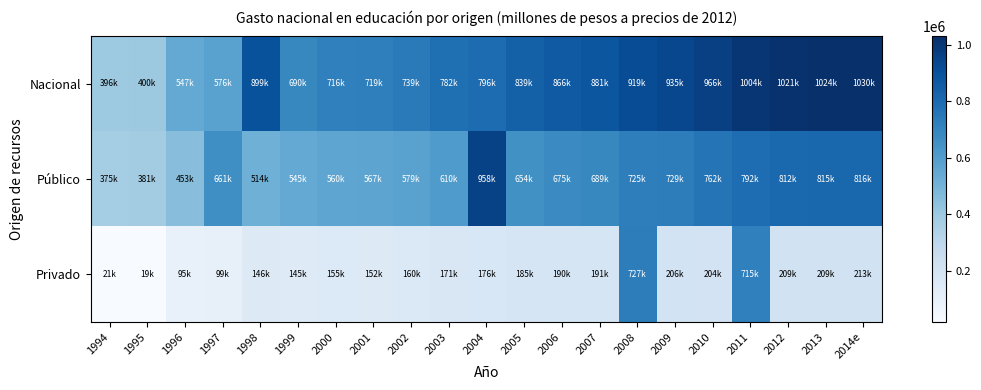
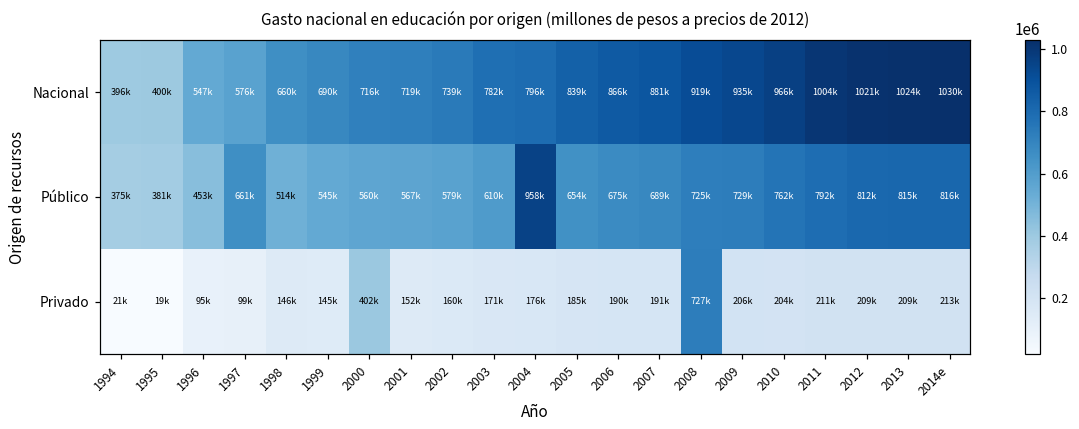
Nacional, 1998: 899k -> 660k
Privado, 2000: 155k -> 402k
Privado, 2011: 715k -> 211k
